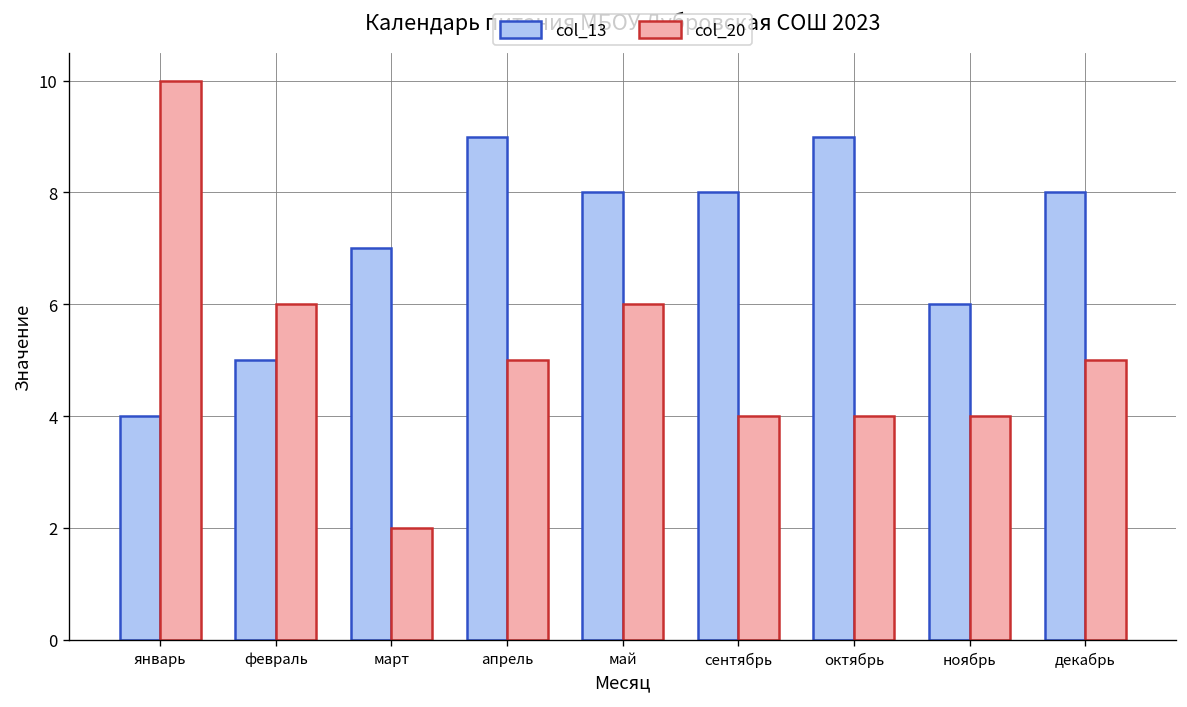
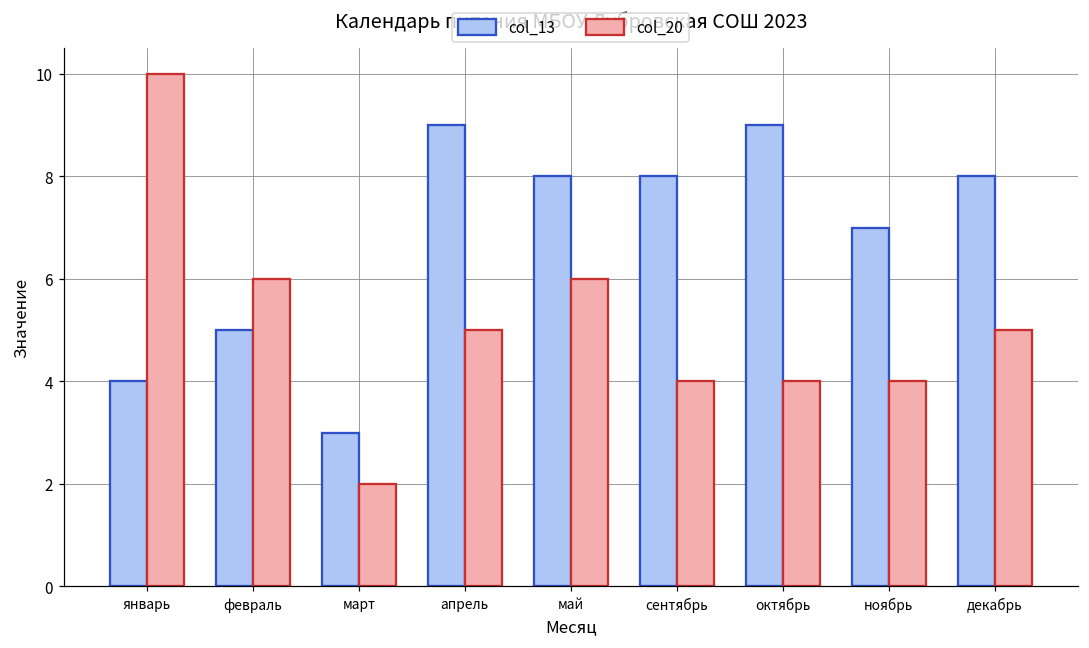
col_13, март: 7 -> 3
col_13, ноябрь: 6 -> 7
